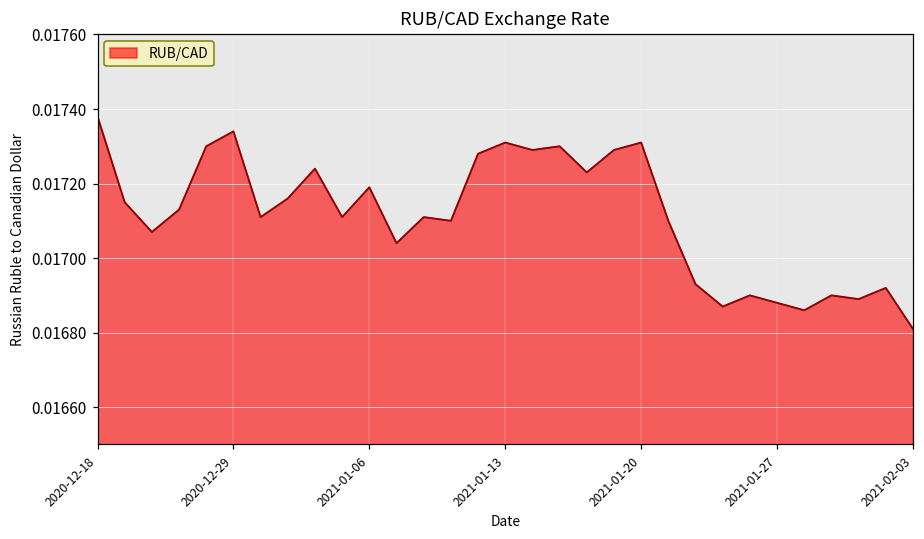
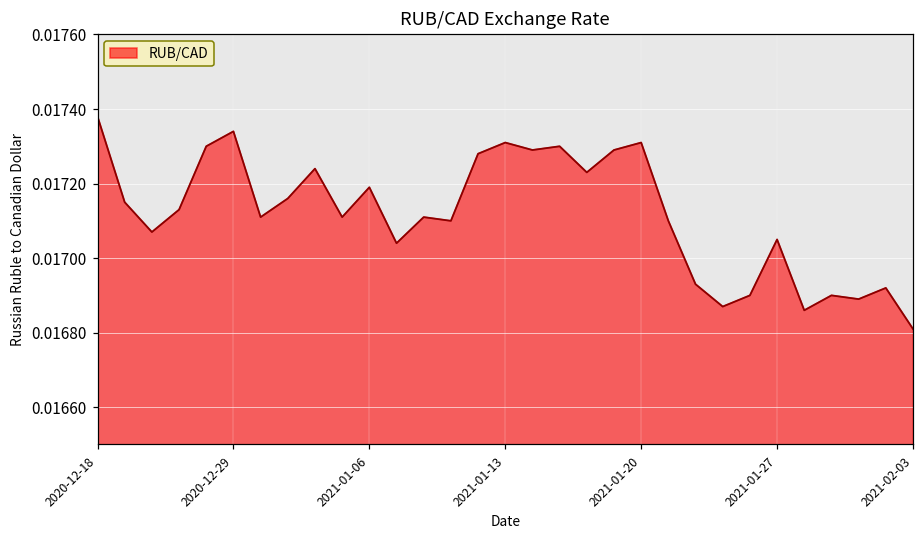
2021-01-27: 0.01688 -> 0.01705
